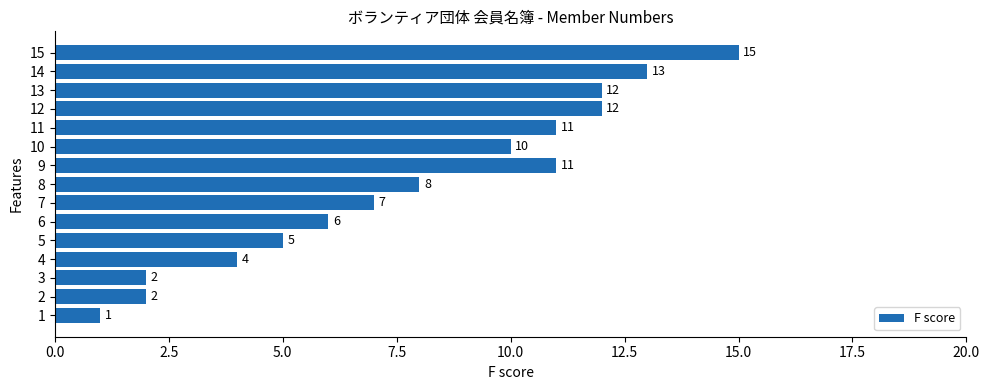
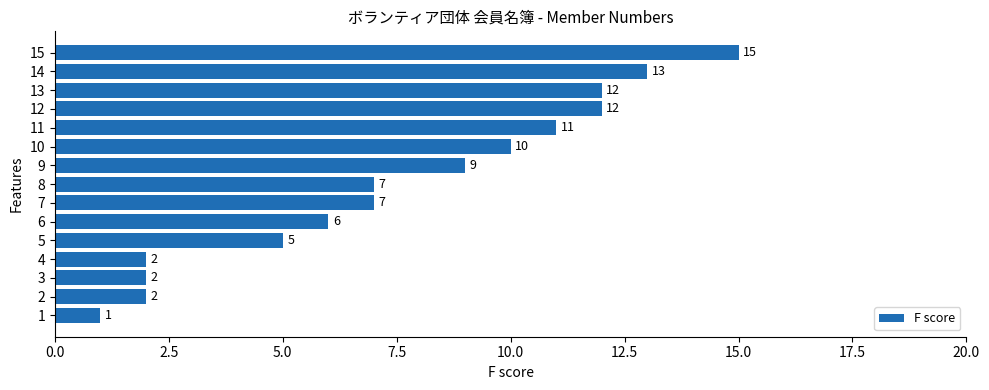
9: 11 -> 9
8: 8 -> 7
4: 4 -> 2
